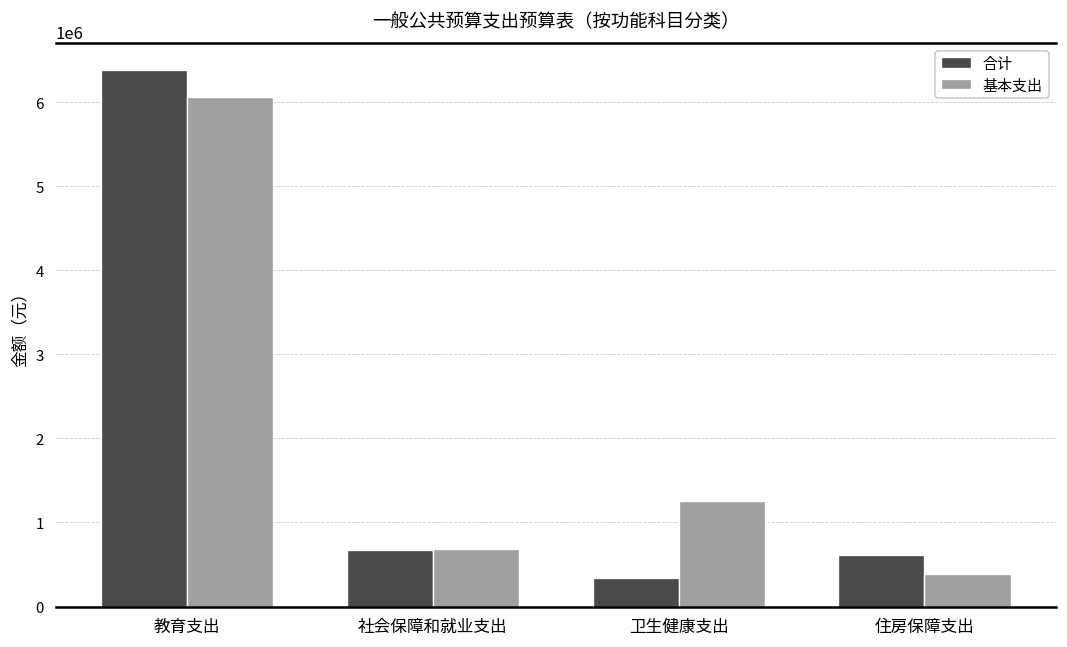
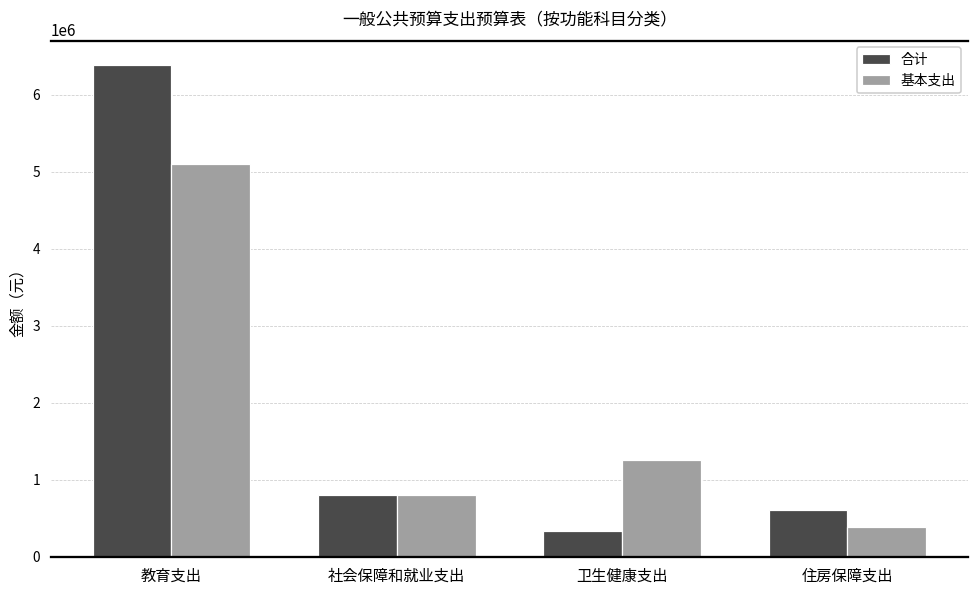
基本支出, 教育支出: 6100000 -> 5100000
合计, 社会保障和就业支出: 700000 -> 800000
基本支出, 社会保障和就业支出: 700000 -> 800000
